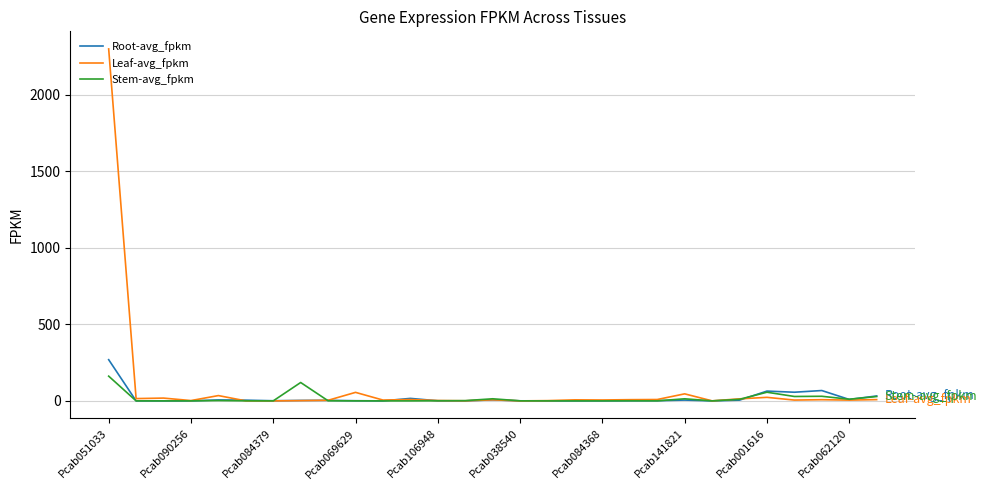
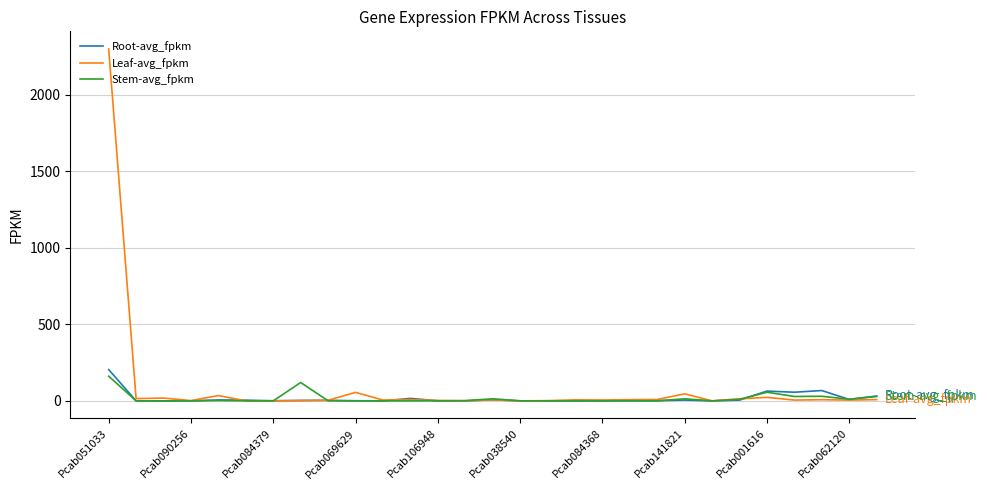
Root-avg_fpkm, Pcab051033: 270 -> 200
